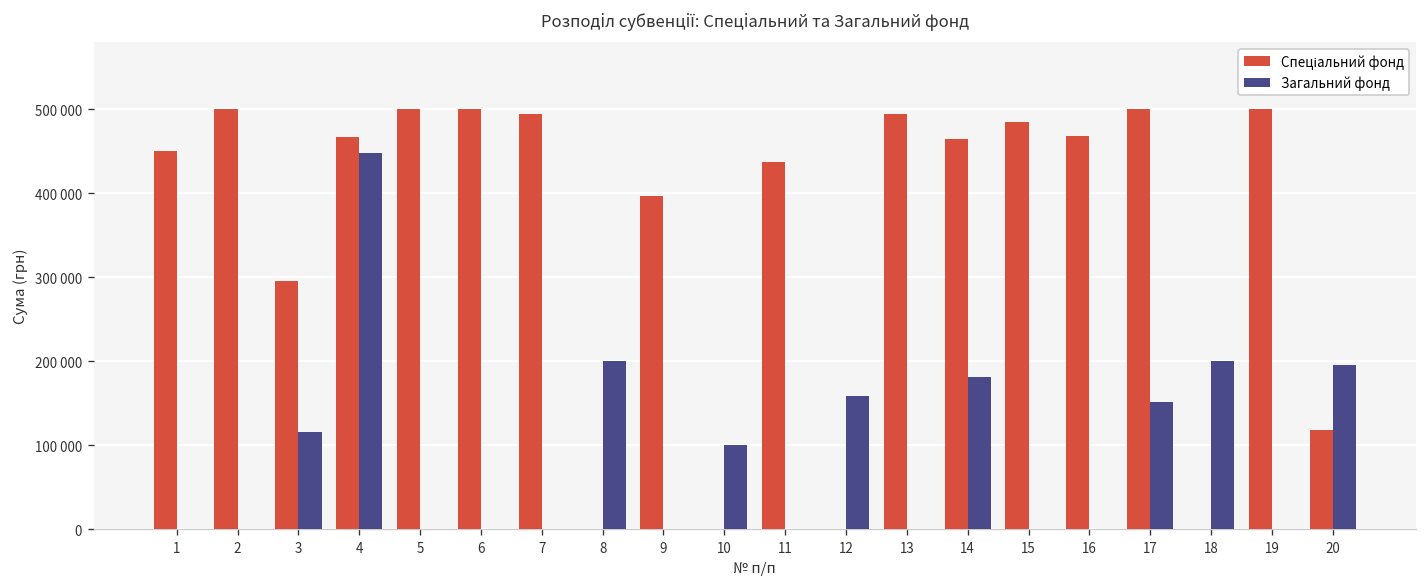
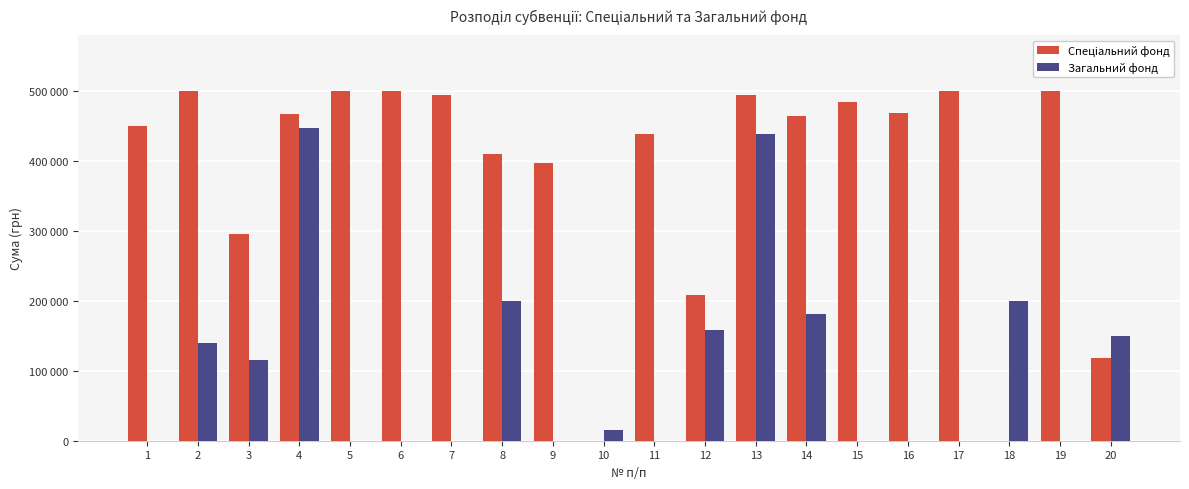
Загальний фонд, 2: 0 -> 140000
Спеціальний фонд, 8: 0 -> 410000
Загальний фонд, 10: 100000 -> 20000
Спеціальний фонд, 12: 0 -> 210000
Загальний фонд, 13: 0 -> 440000
Загальний фонд, 17: 150000 -> 0
Загальний фонд, 20: 200000 -> 150000
